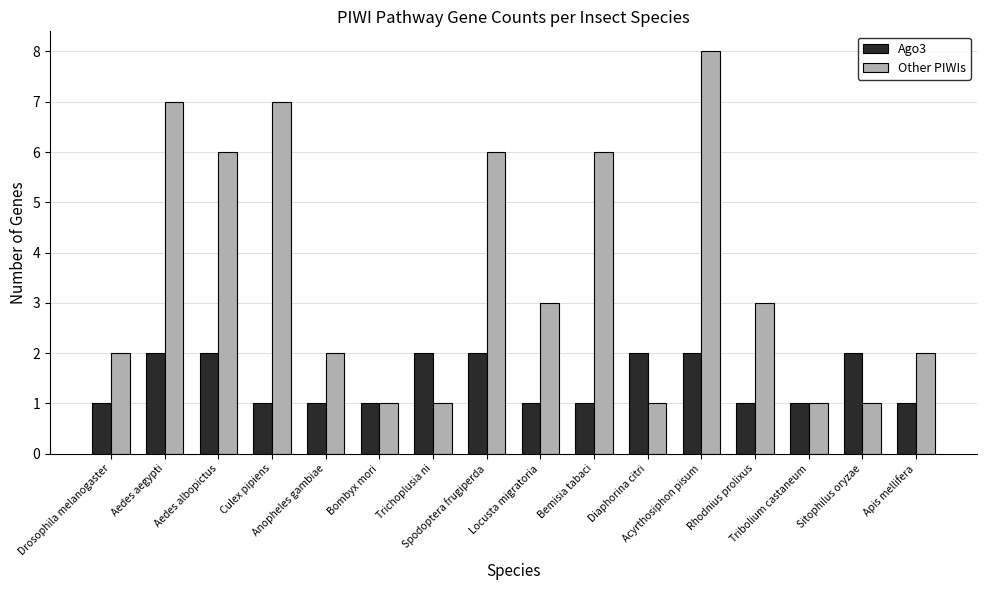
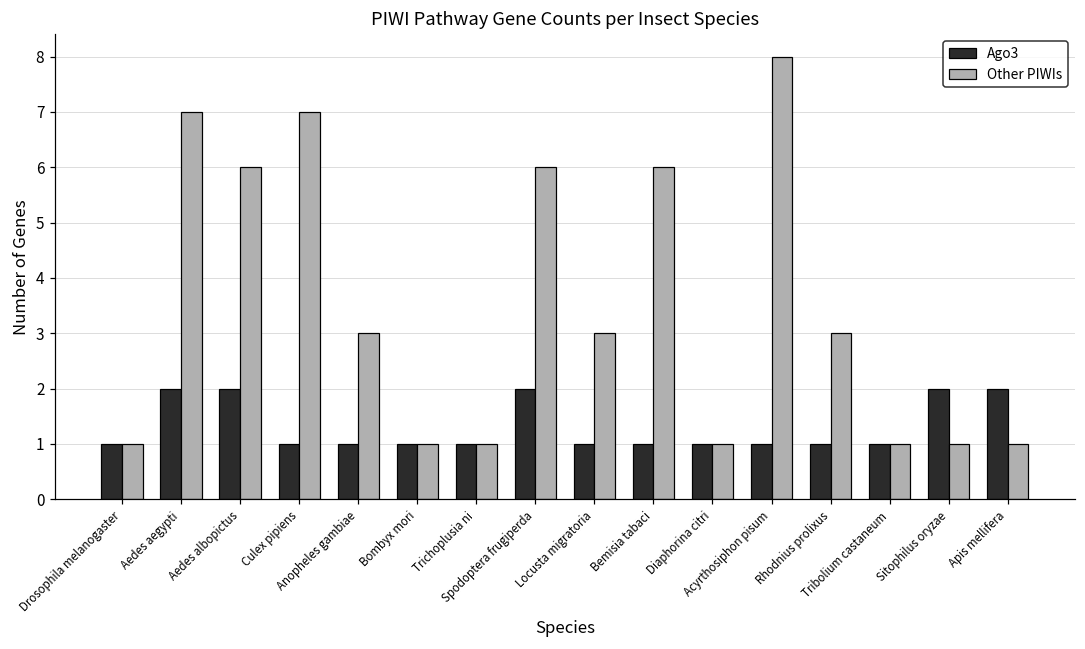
Other PIWIs, Drosophila melanogaster: 2 -> 1
Other PIWIs, Anopheles gambiae: 2 -> 3
Ago3, Trichoplusia ni: 2 -> 1
Ago3, Diaphorina citri: 2 -> 1
Ago3, Acyrthosiphon pisum: 2 -> 1
Ago3, Apis mellifera: 1 -> 2
Other PIWIs, Apis mellifera: 2 -> 1
